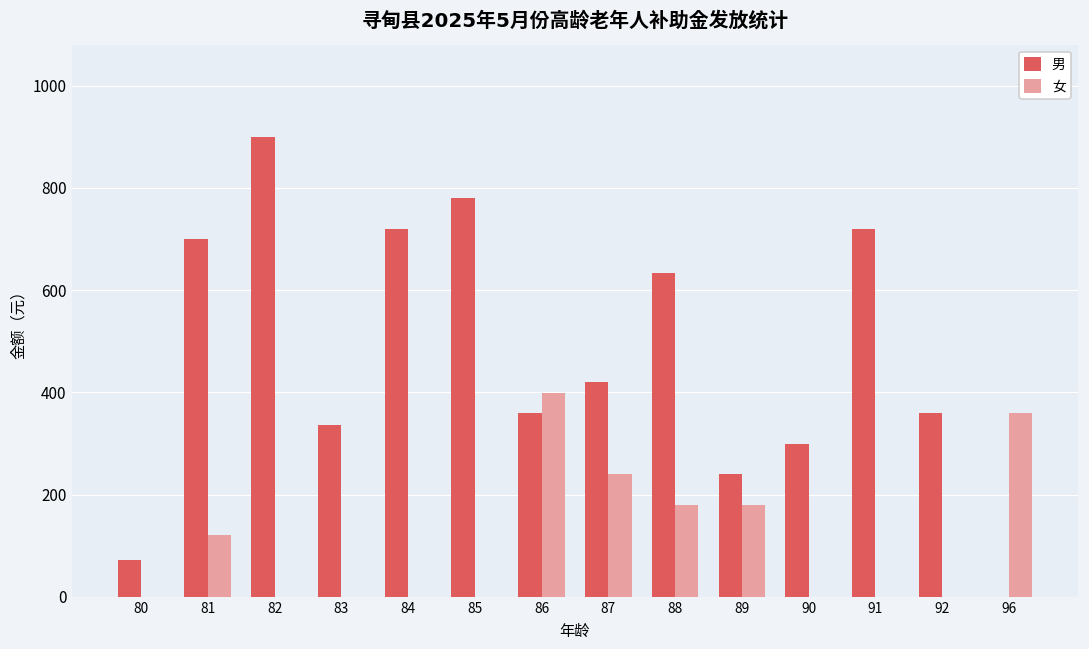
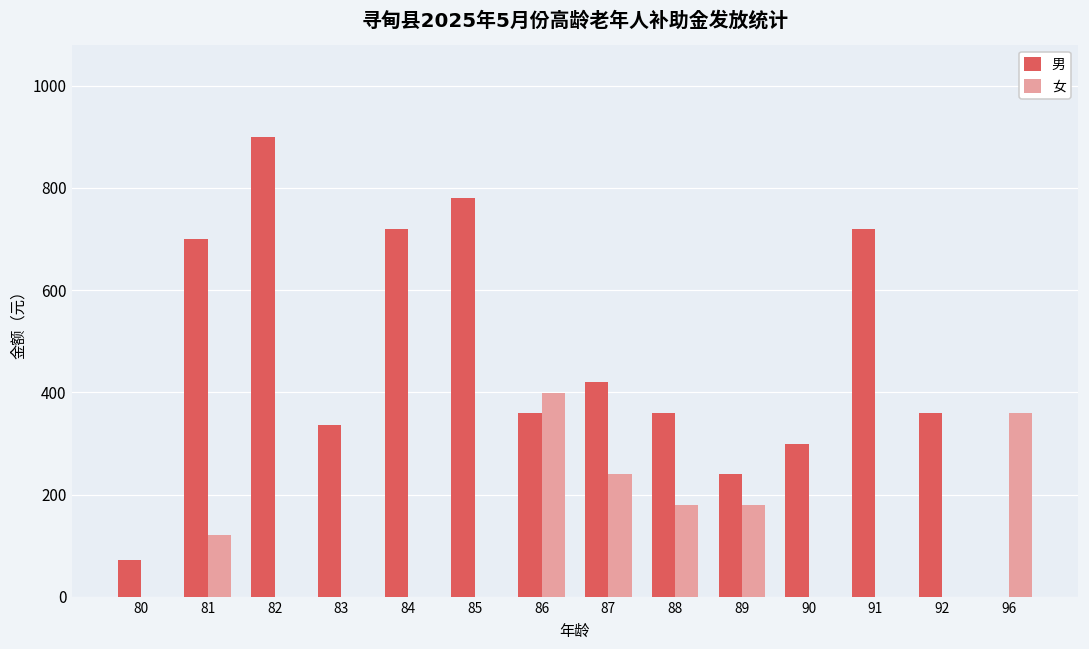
男, 88: 630 -> 360
